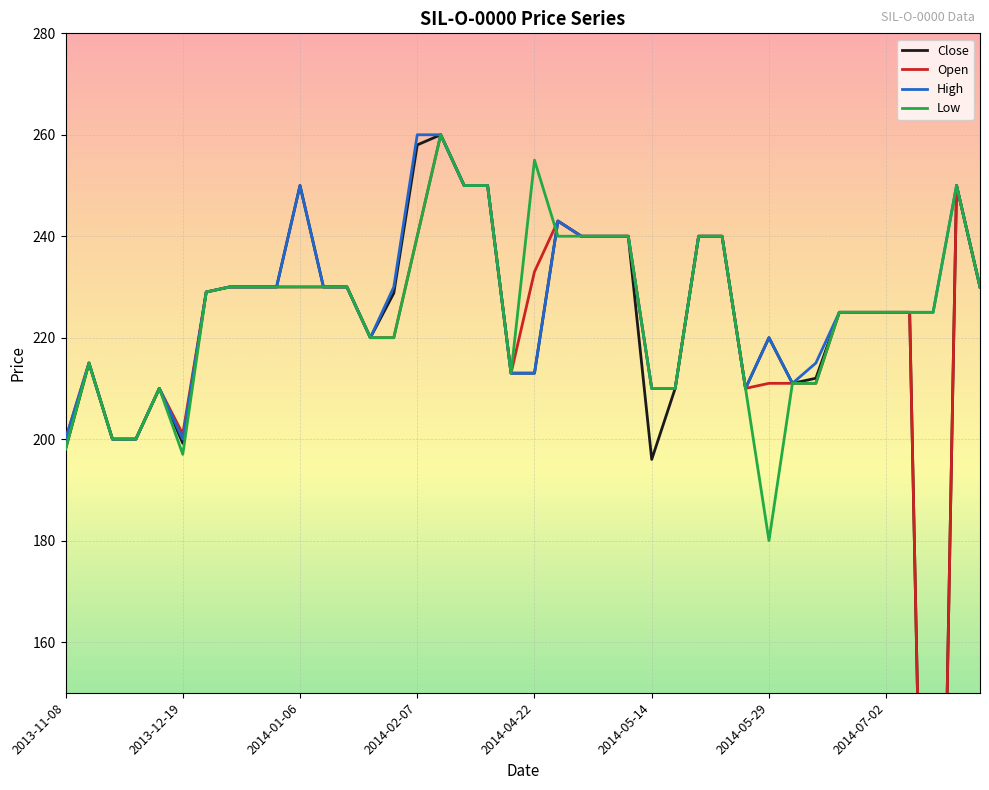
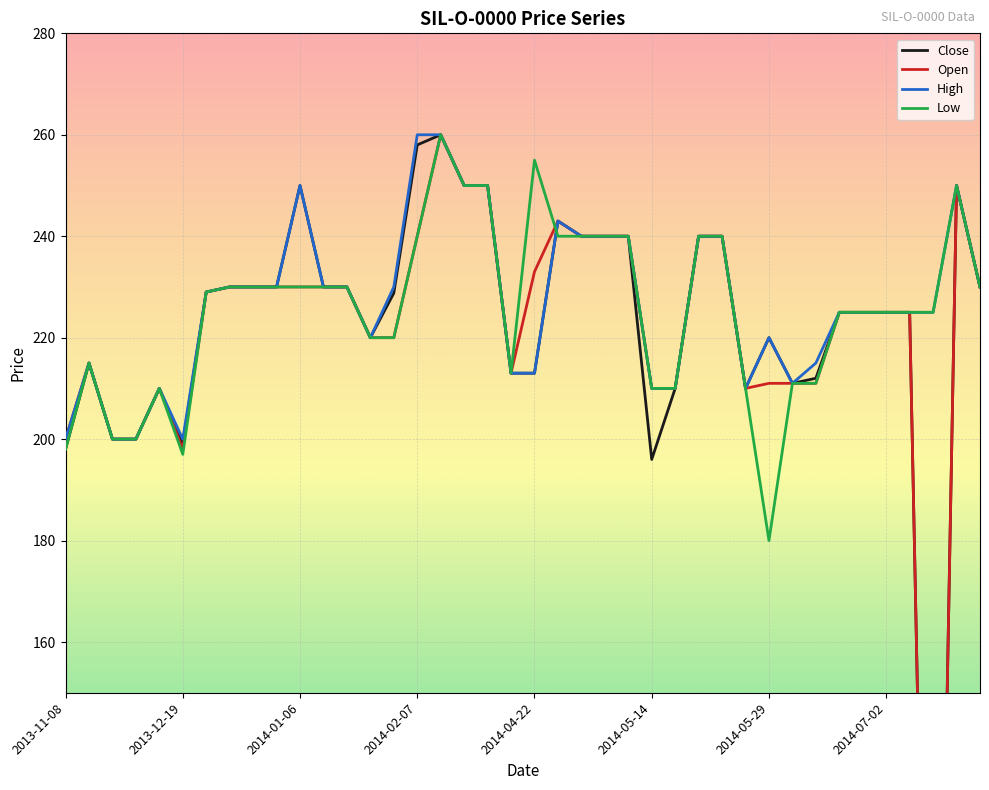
Open, 2013-12-19: 201 -> 198
